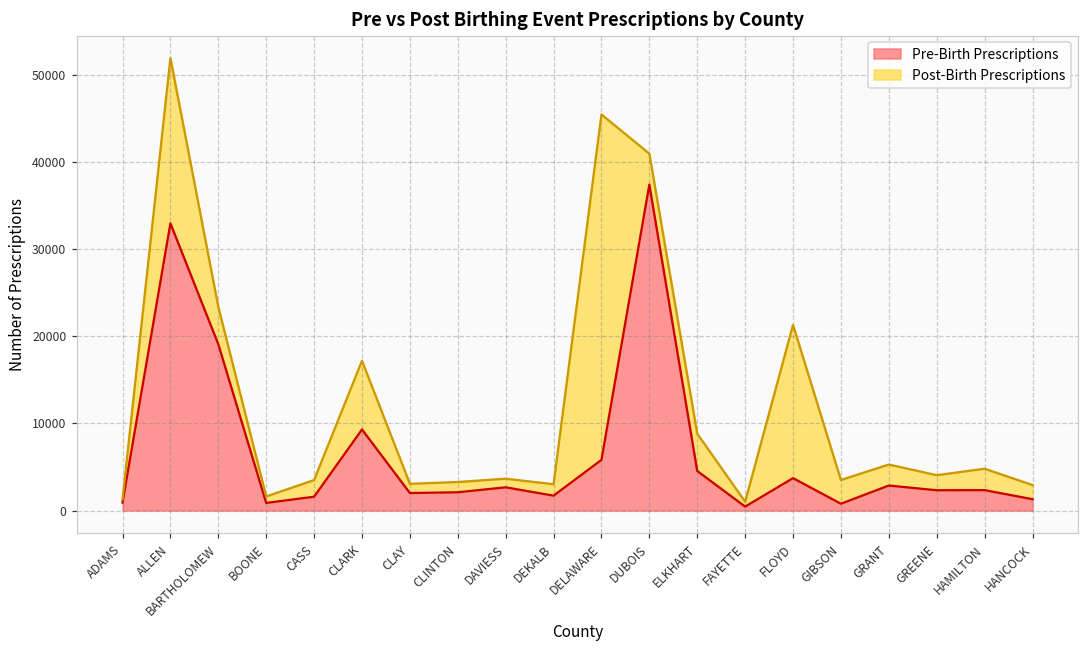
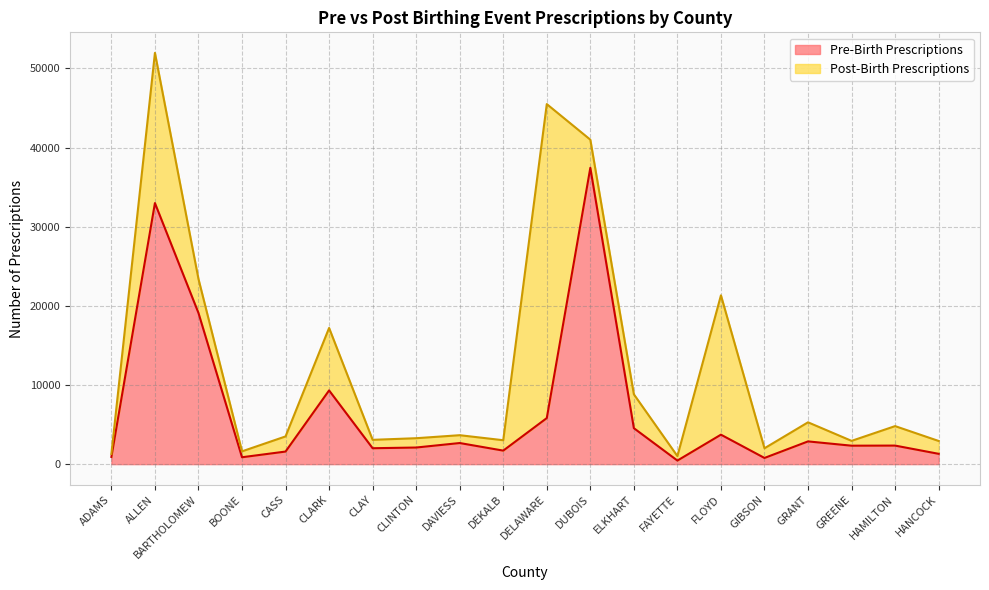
Post-Birth Prescriptions, GIBSON: 3000 -> 1000
Post-Birth Prescriptions, GREENE: 2000 -> 1000
